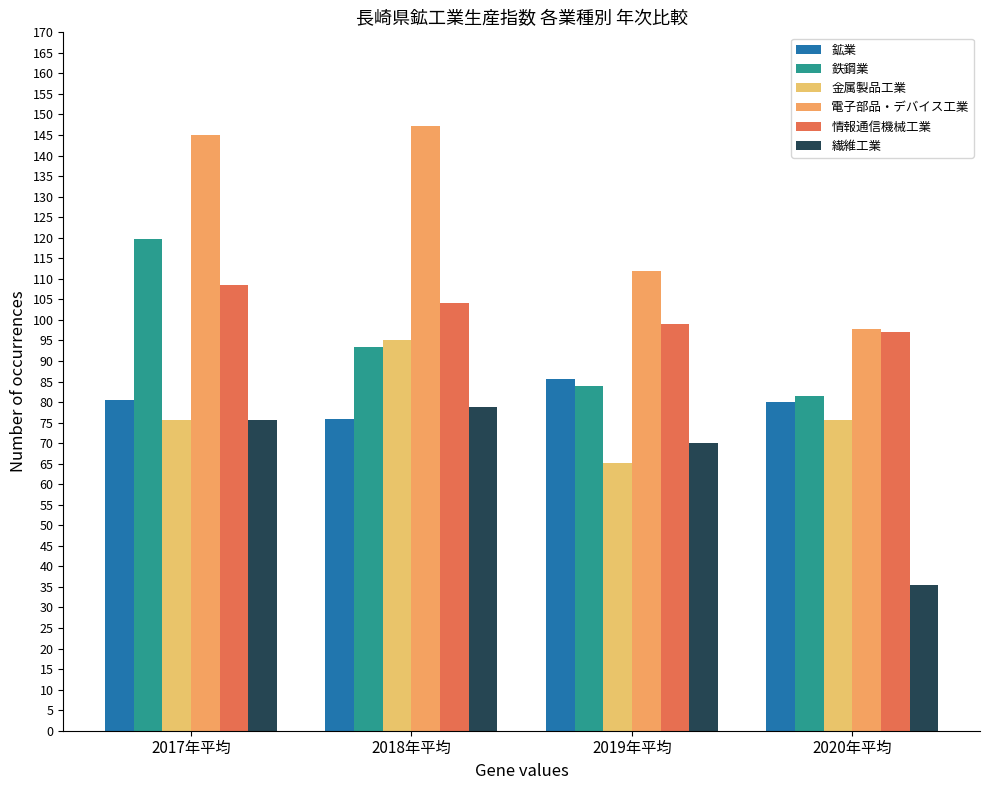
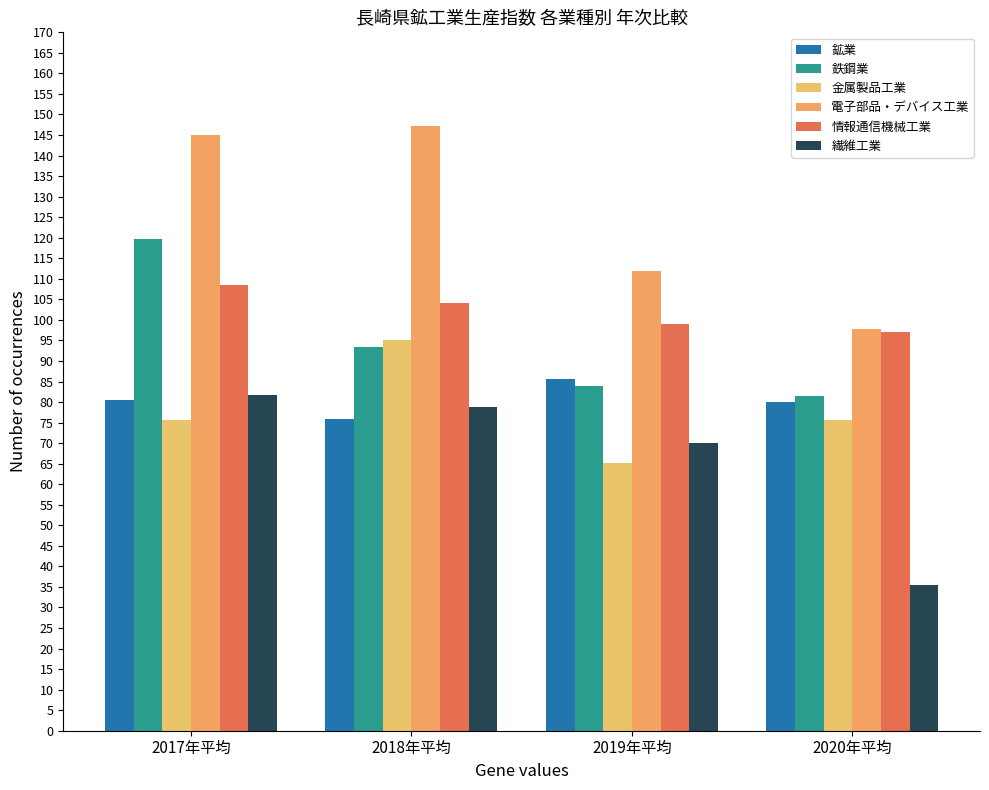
繊維工業, 2017年平均: 76 -> 82
